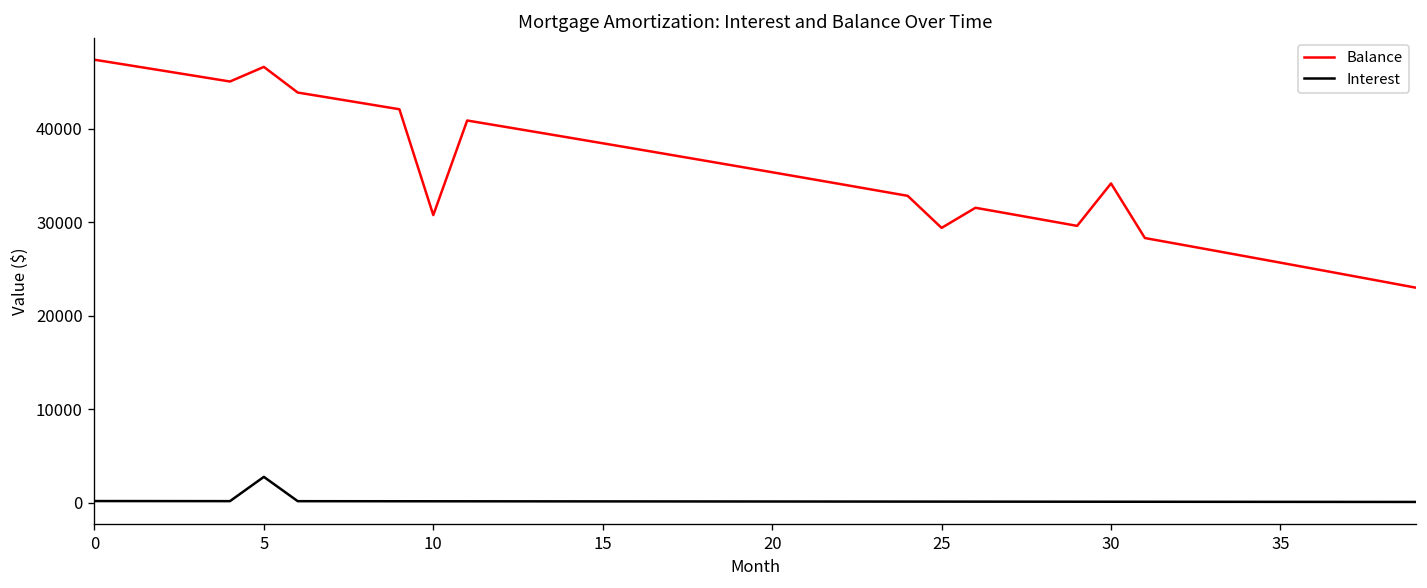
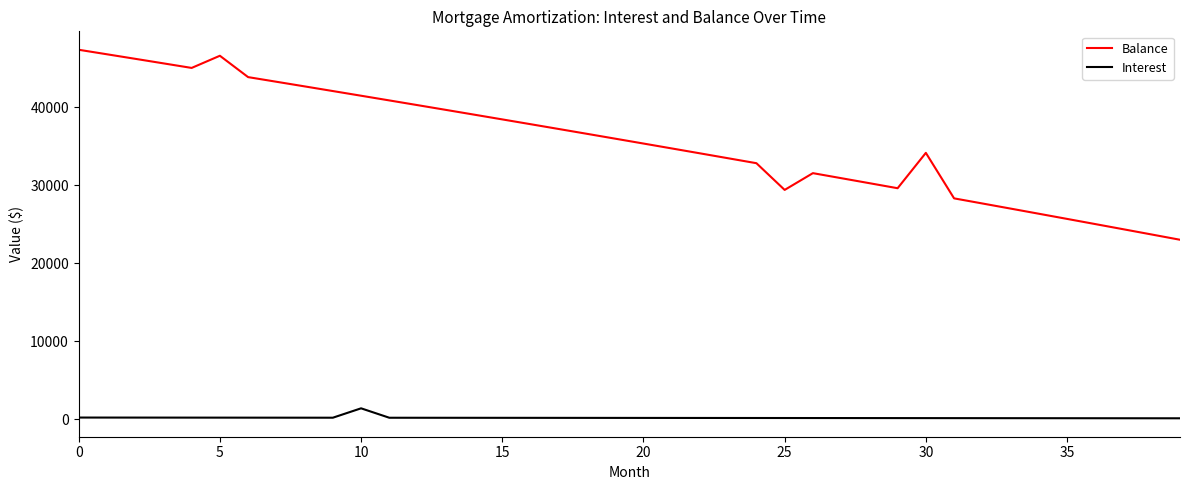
Interest, 5: 3000 -> 0
Balance, 10: 31000 -> 41000
Interest, 10: 0 -> 1000
